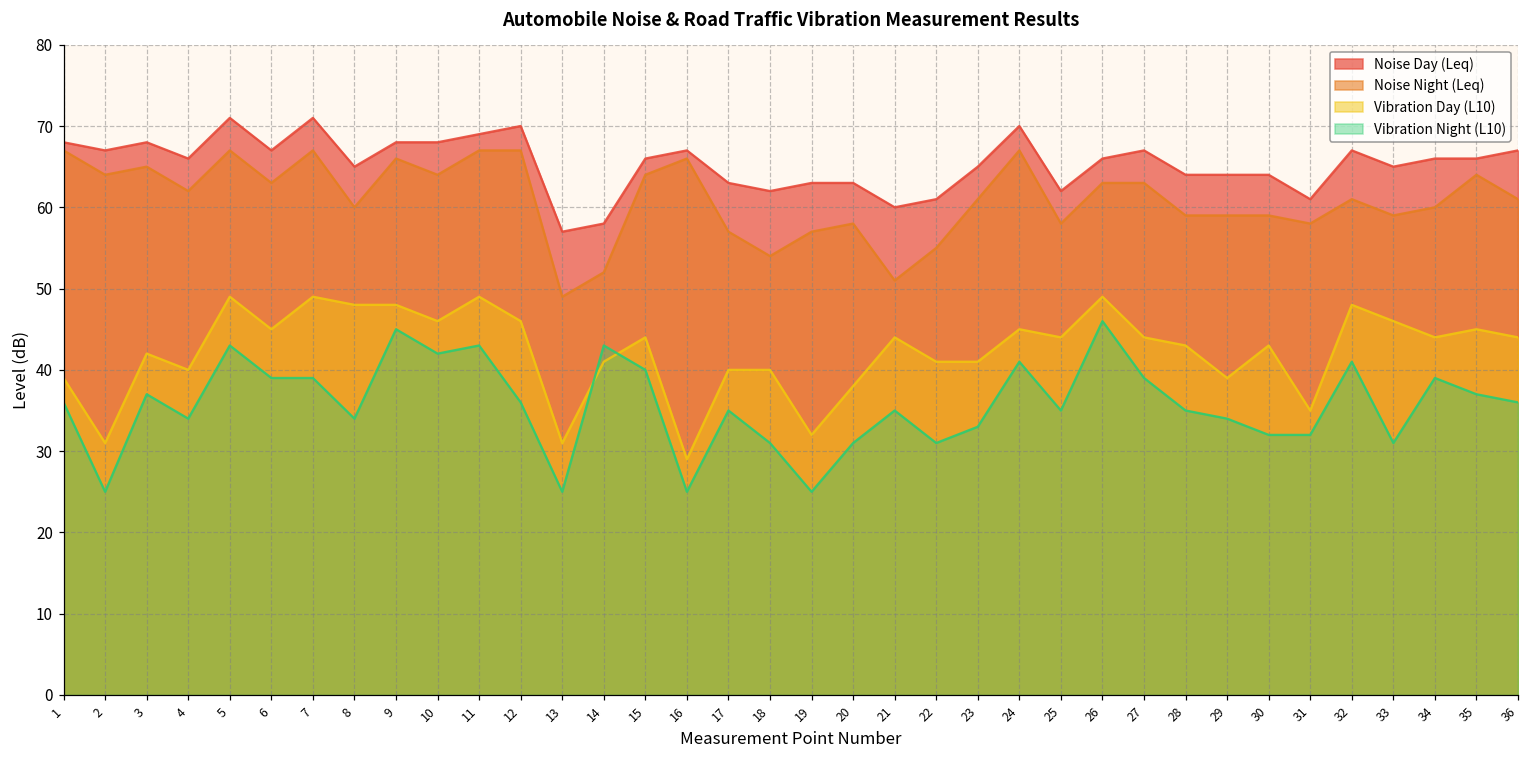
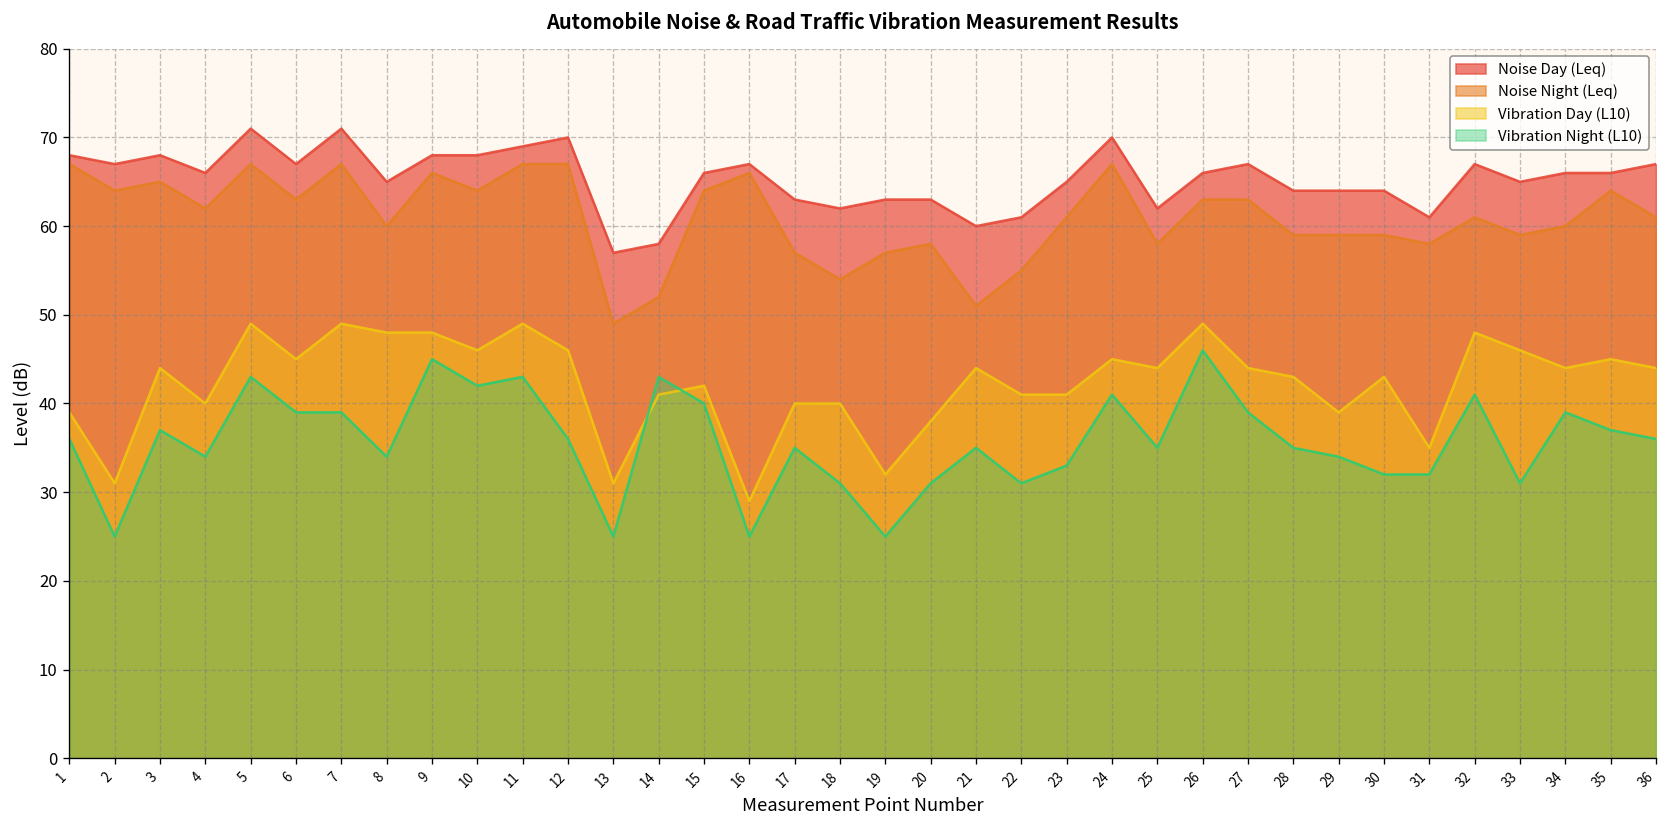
Vibration Day (L10), 3: 42 -> 44
Vibration Day (L10), 15: 44 -> 42
